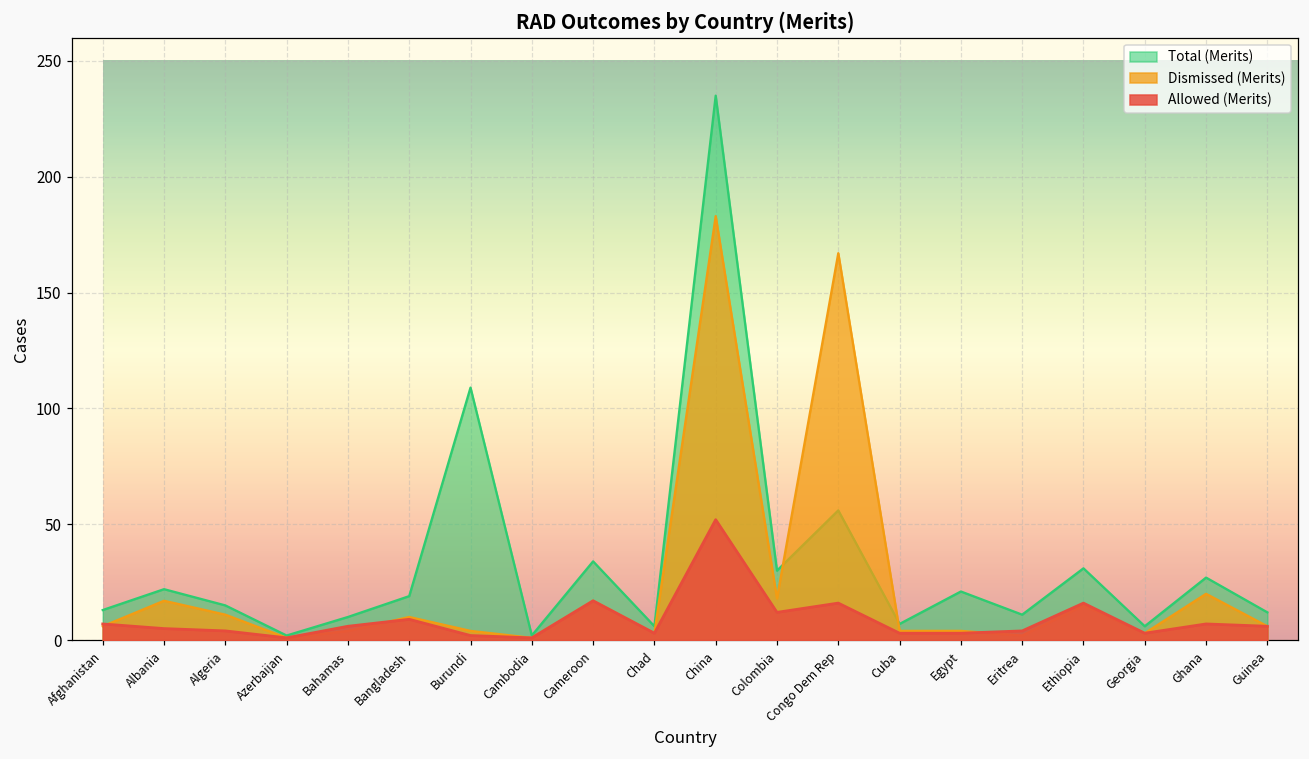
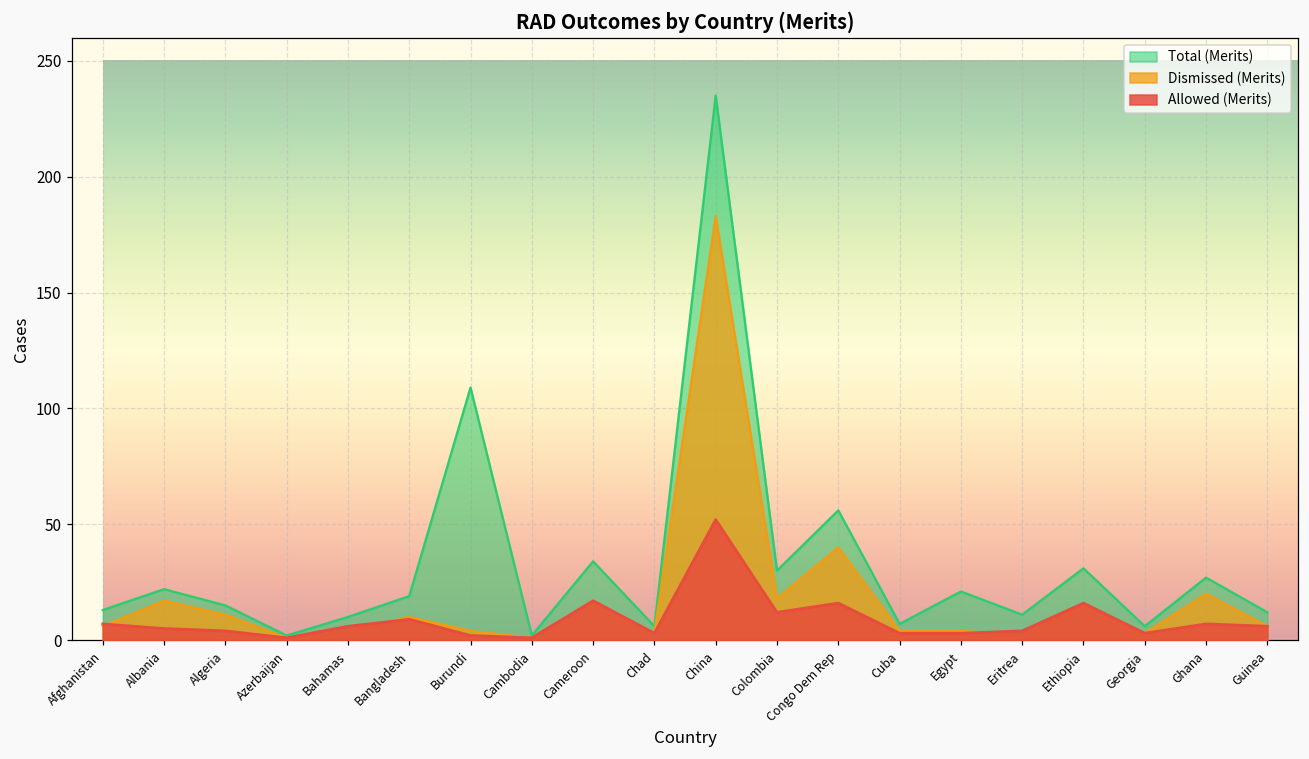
Dismissed (Merits), Congo Dem Rep: 167 -> 40
